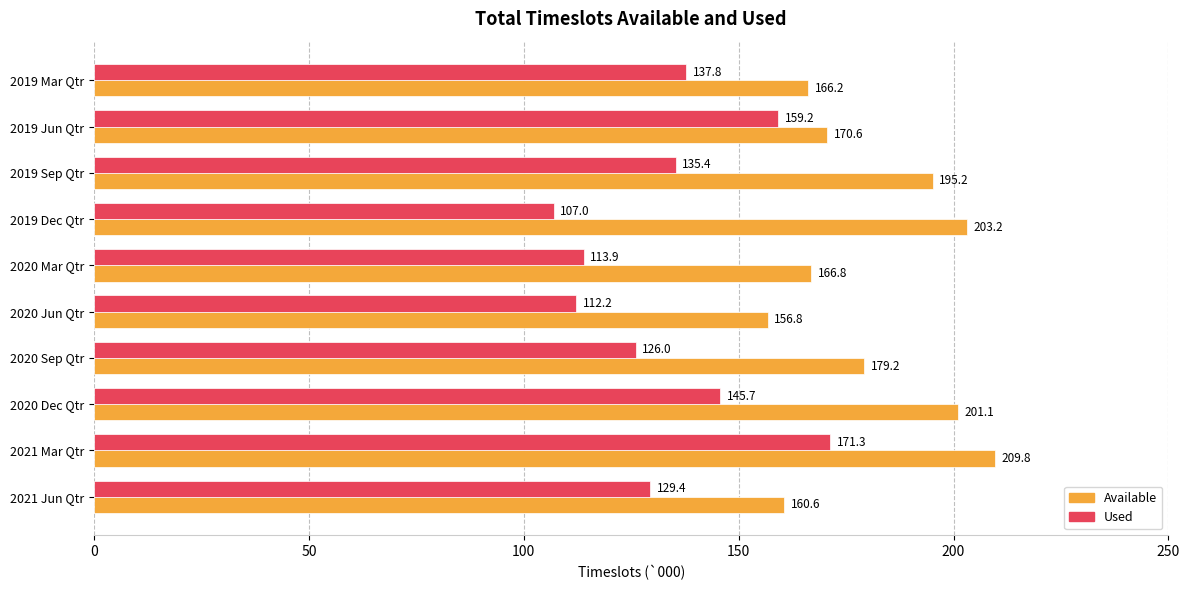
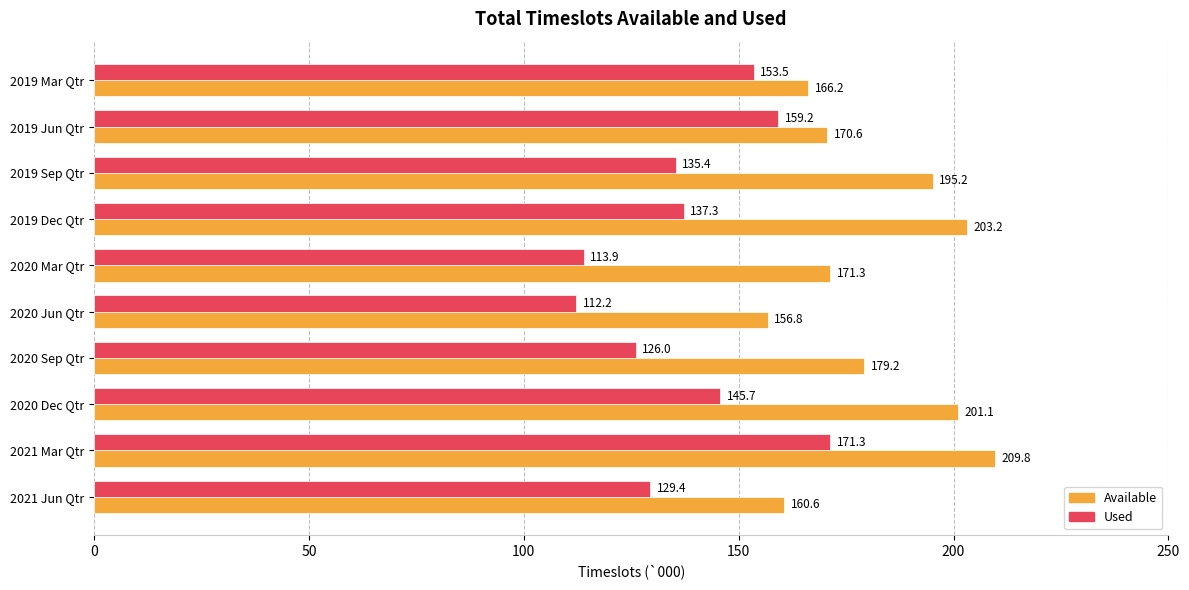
Used, 2019 Mar Qtr: 137.8 -> 153.5
Used, 2019 Dec Qtr: 107.0 -> 137.3
Available, 2020 Mar Qtr: 166.8 -> 171.3
